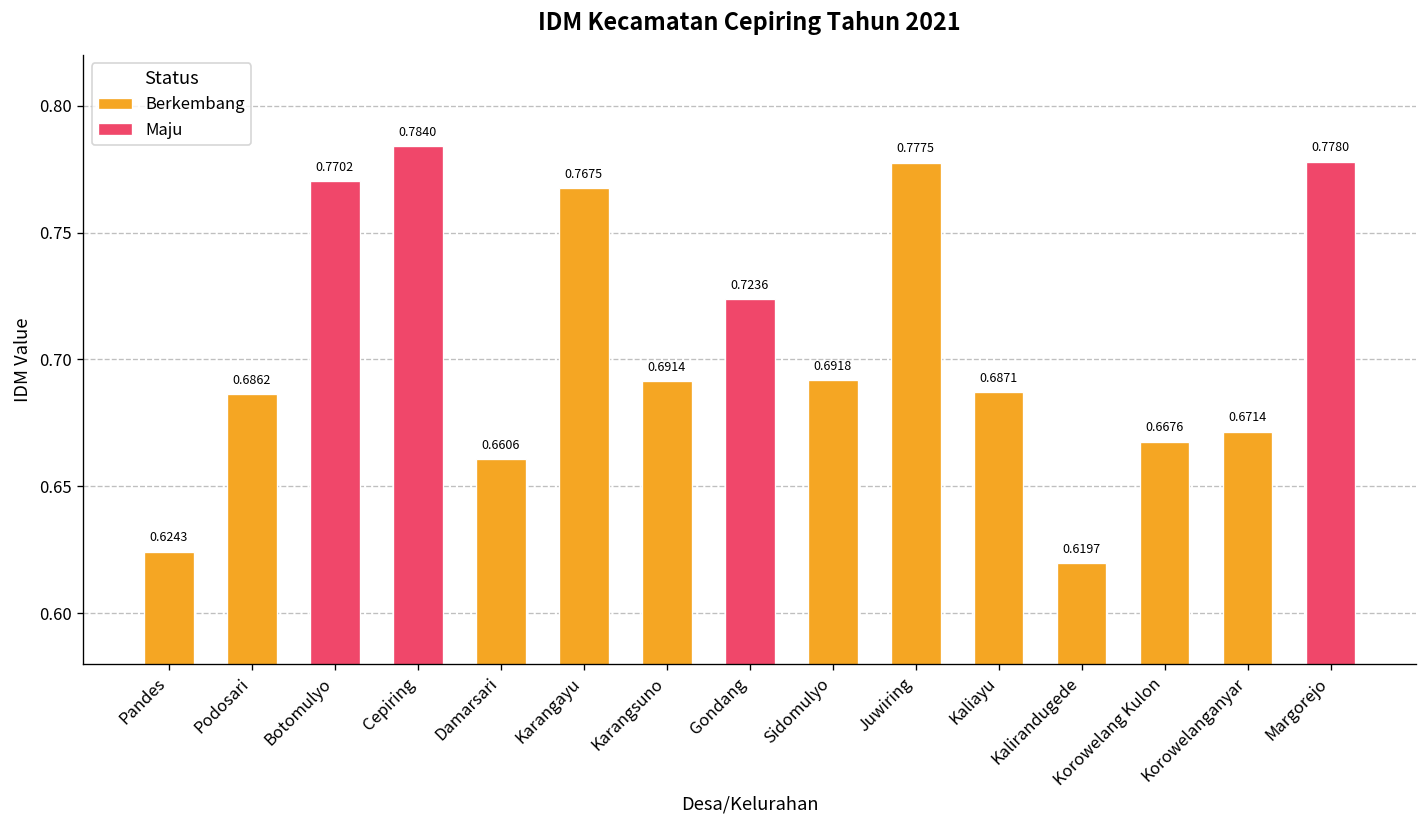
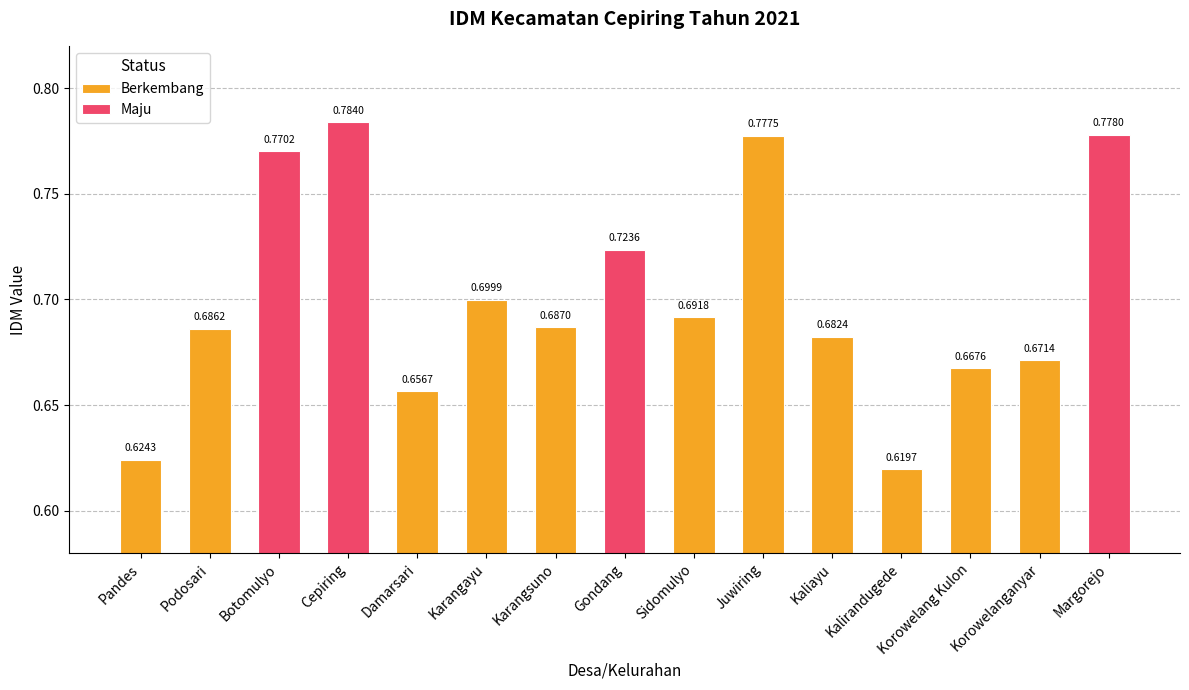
Damarsari: 0.6606 -> 0.6567
Karangayu: 0.7675 -> 0.6999
Karangsuno: 0.6914 -> 0.6870
Kaliayu: 0.6871 -> 0.6824
